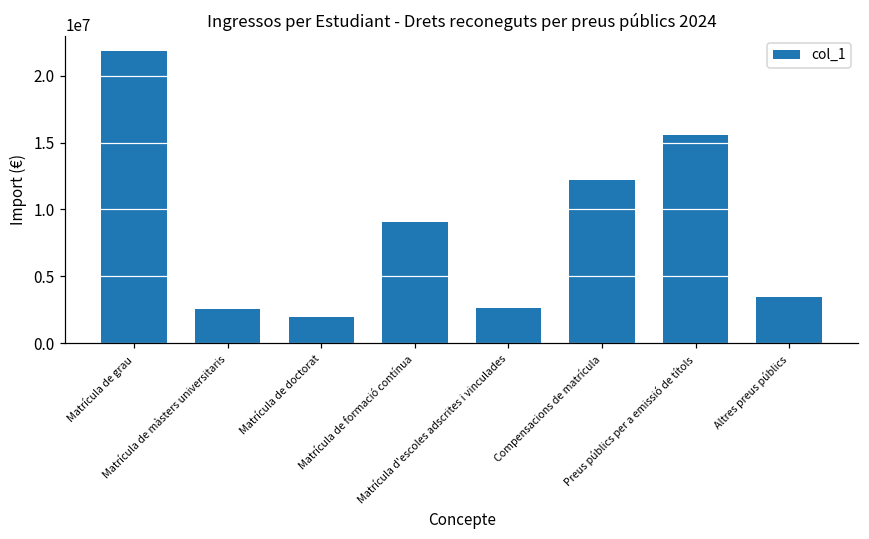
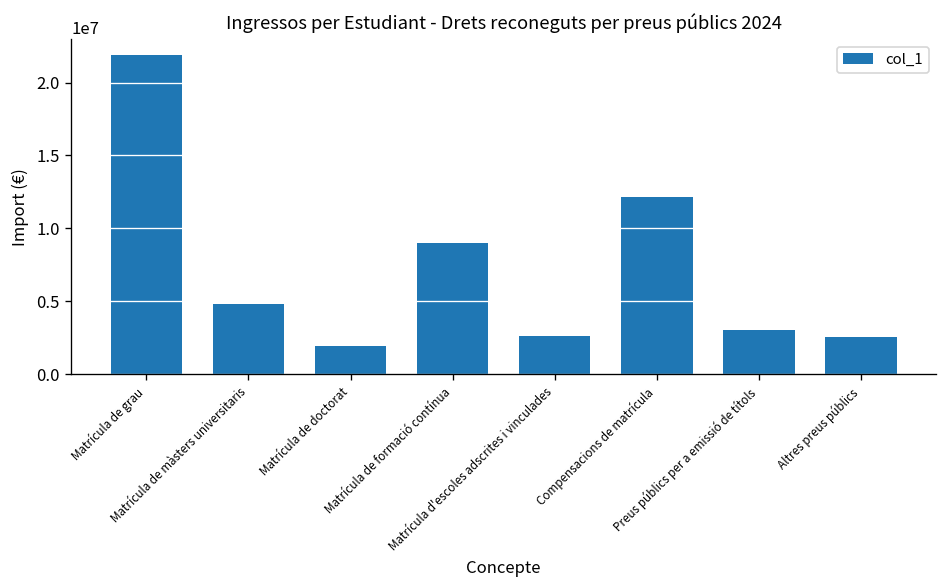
Matrícula de màsters universitaris: 2600000 -> 4800000
Preus públics per a emissió de títols: 15600000 -> 3000000
Altres preus públics: 3400000 -> 2600000
